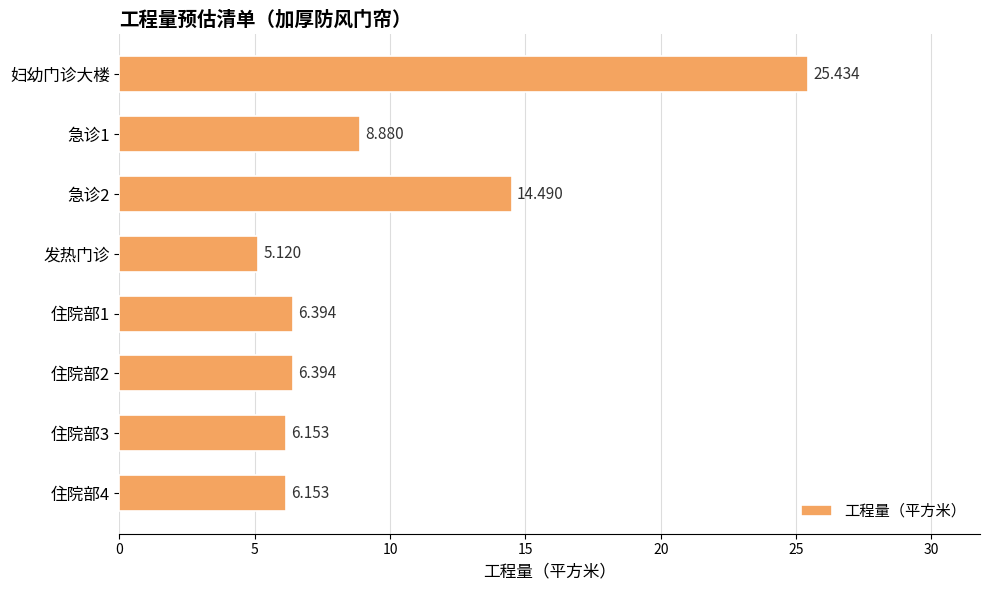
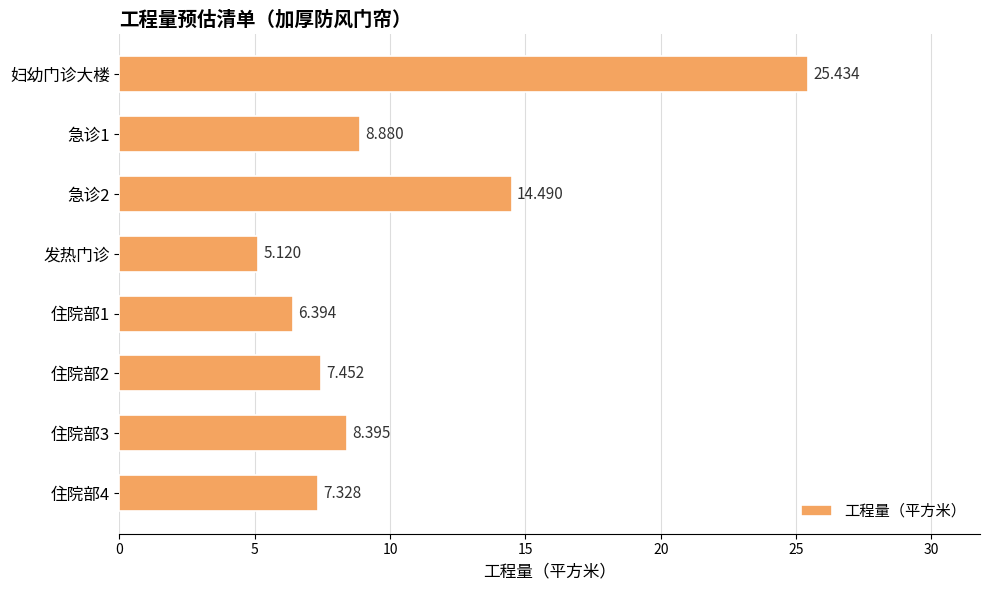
住院部2: 6.394 -> 7.452
住院部3: 6.153 -> 8.395
住院部4: 6.153 -> 7.328
